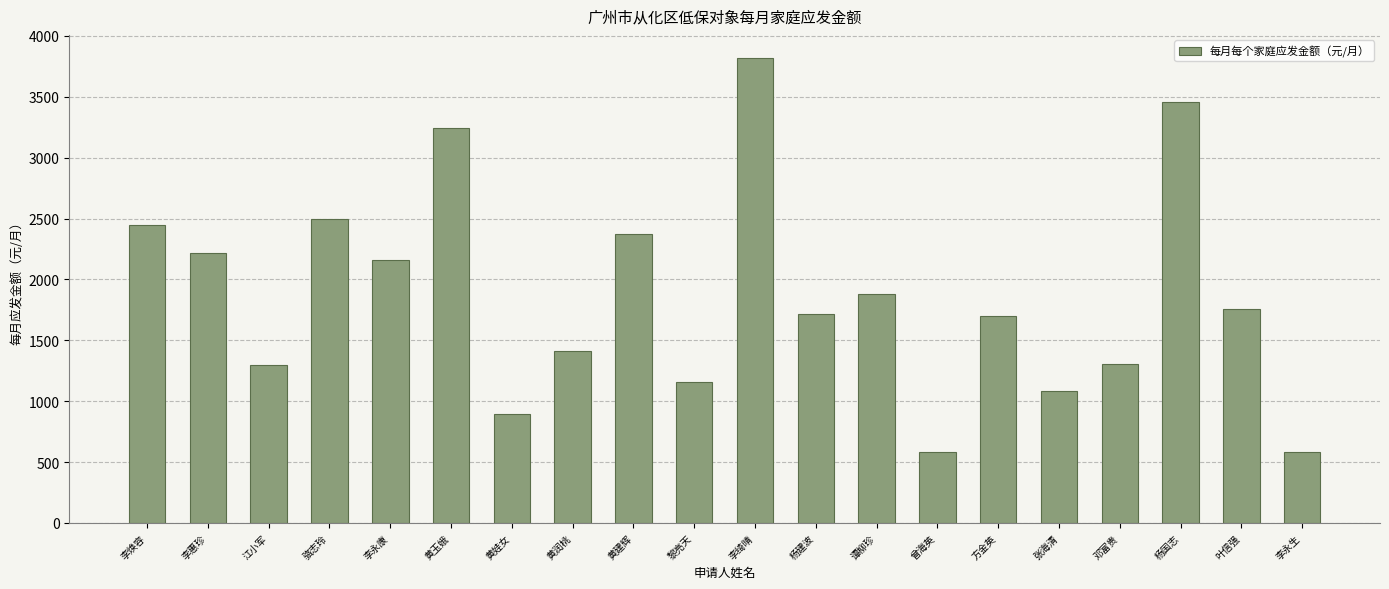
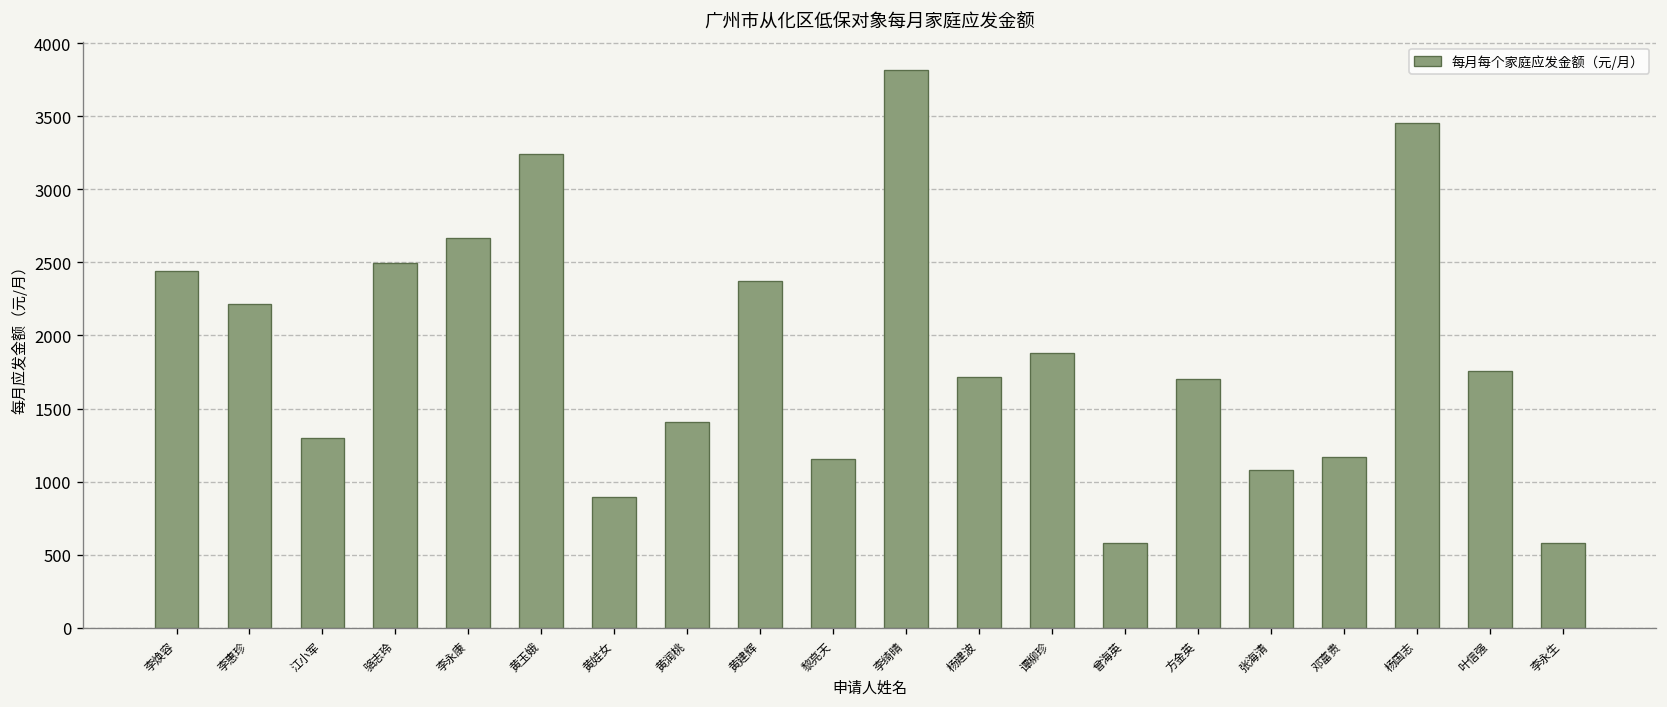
李永康: 2160 -> 2670
邓富贵: 1310 -> 1170
